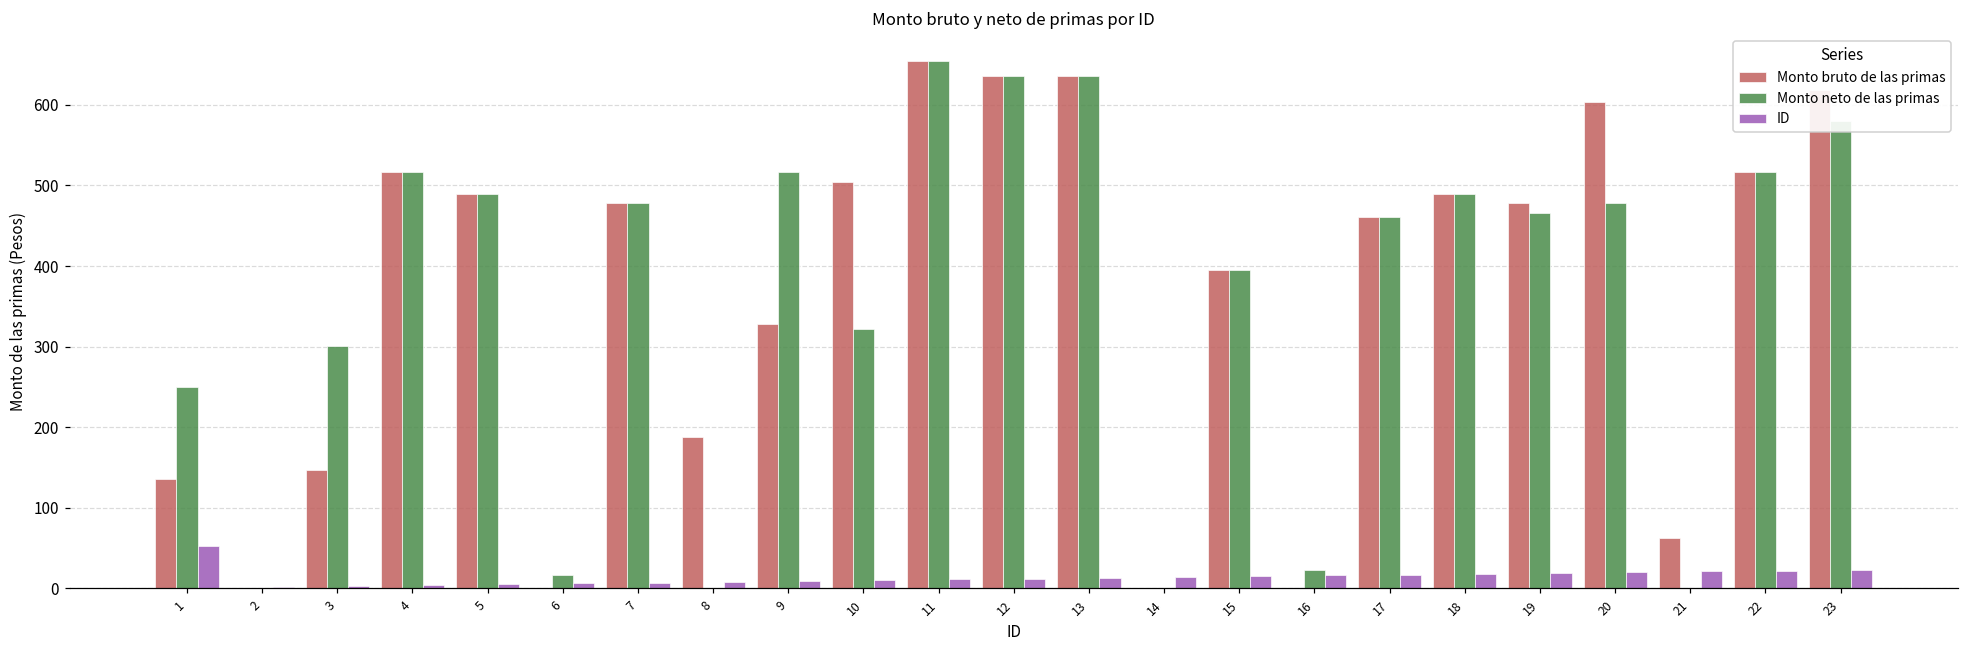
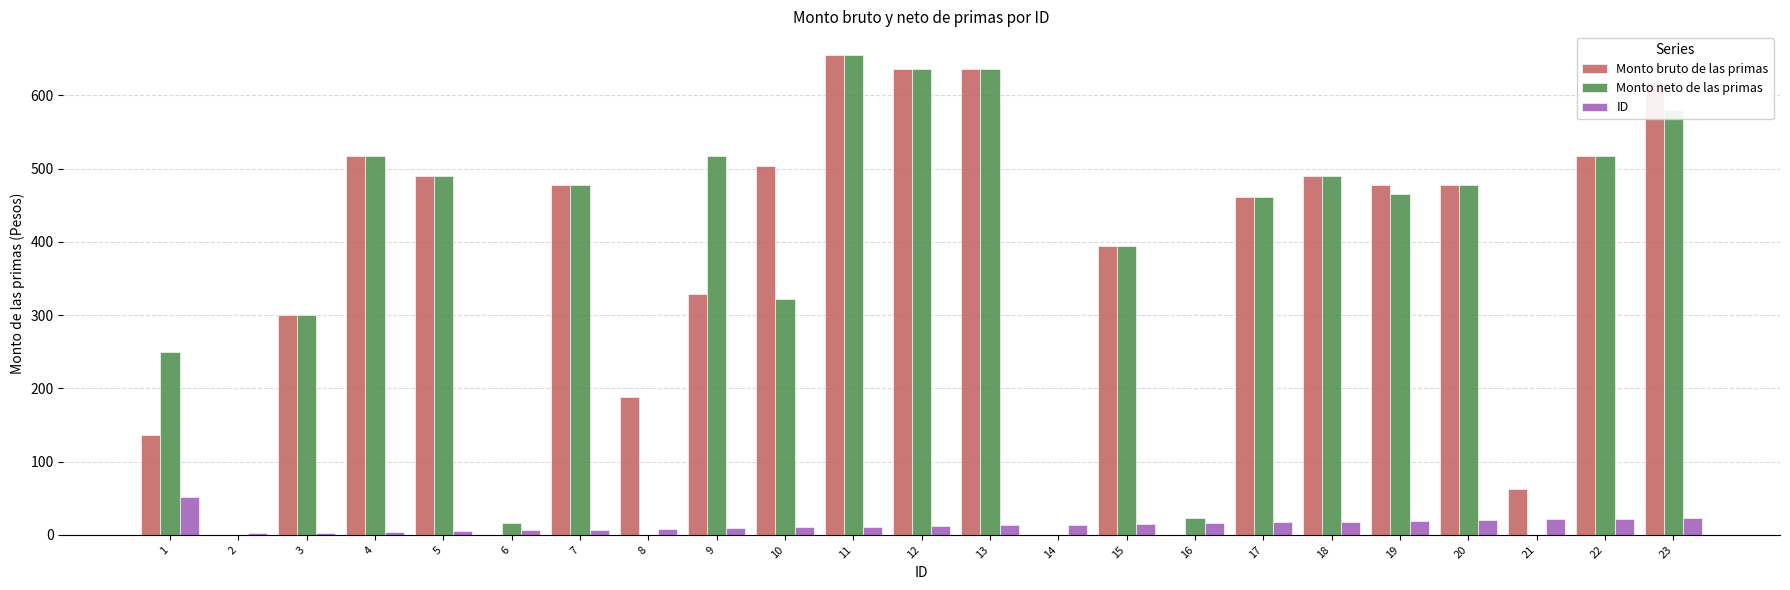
Monto bruto de las primas, 3: 150 -> 300
Monto bruto de las primas, 20: 600 -> 480
